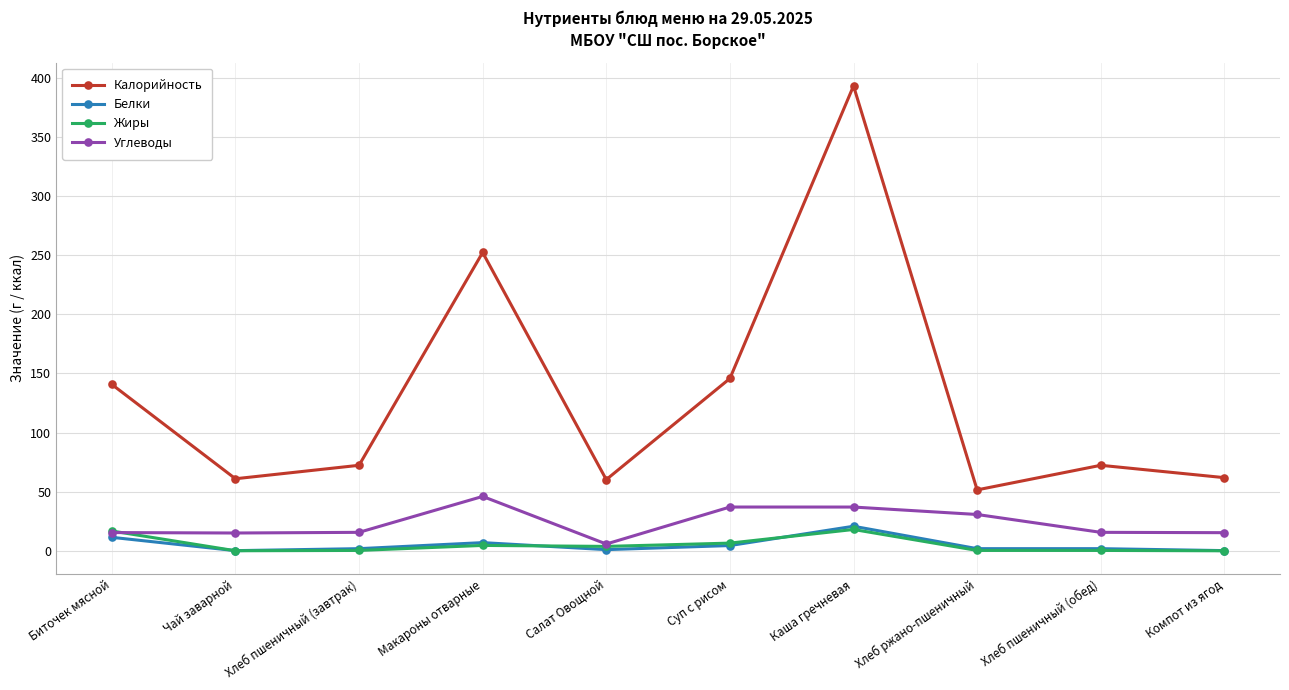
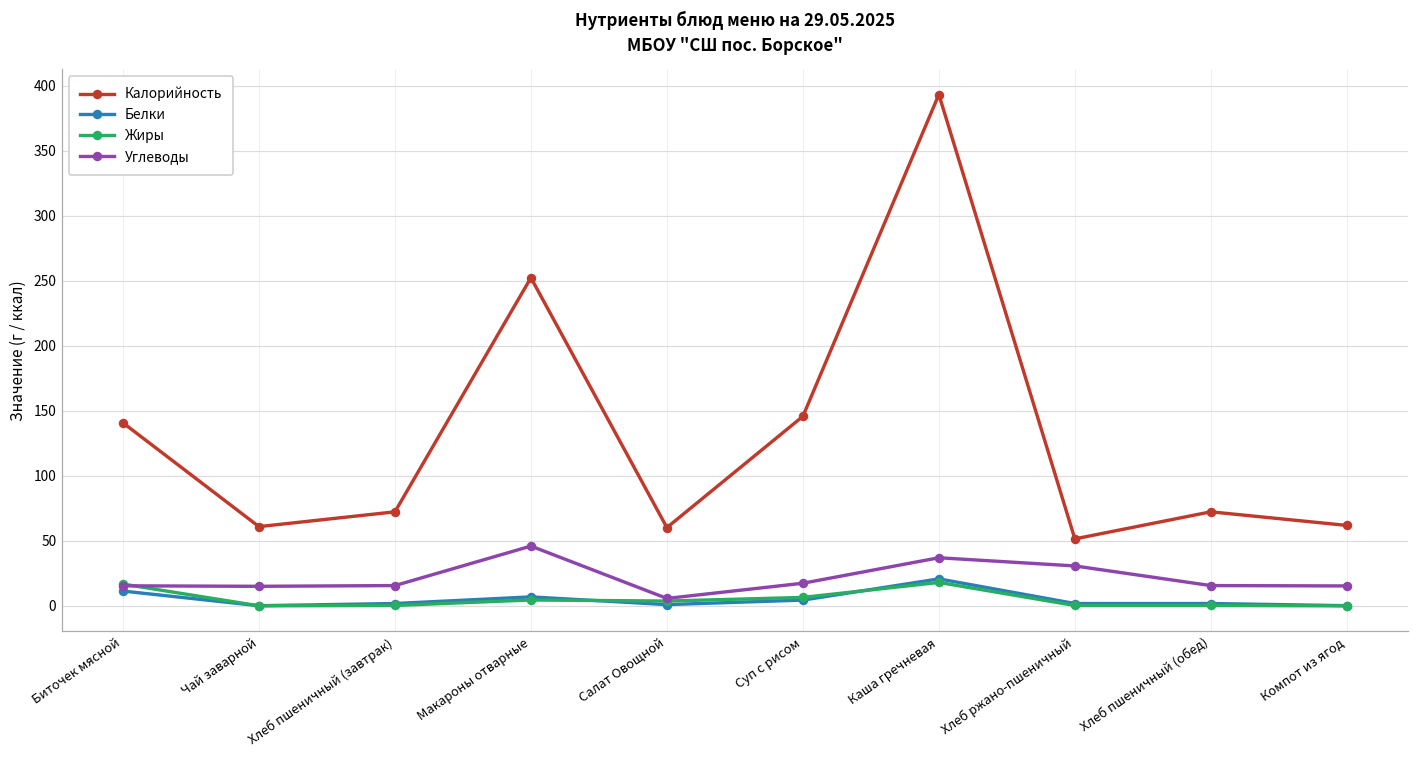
Углеводы, Суп с рисом: 37 -> 17
